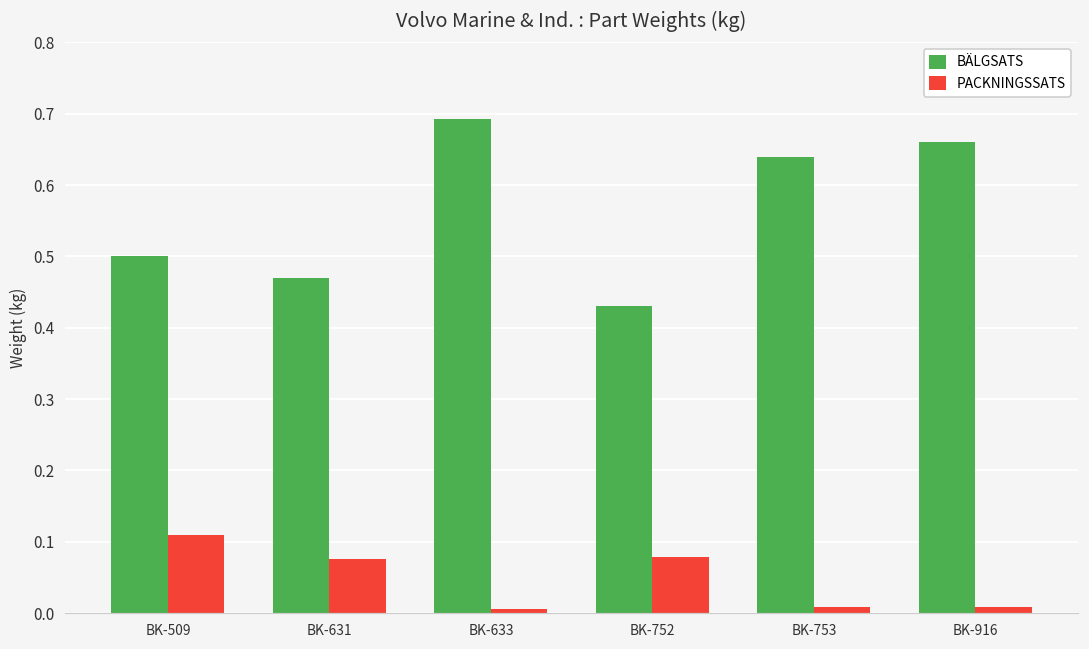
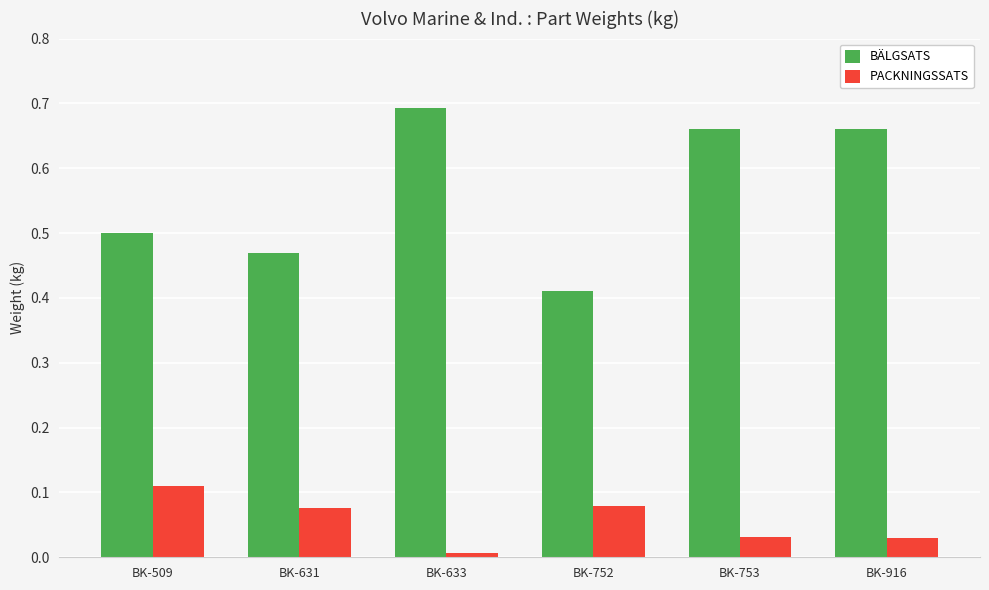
BÄLGSATS, BK-752: 0.43 -> 0.41
BÄLGSATS, BK-753: 0.64 -> 0.66
PACKNINGSSATS, BK-753: 0.01 -> 0.03
PACKNINGSSATS, BK-916: 0.01 -> 0.03
